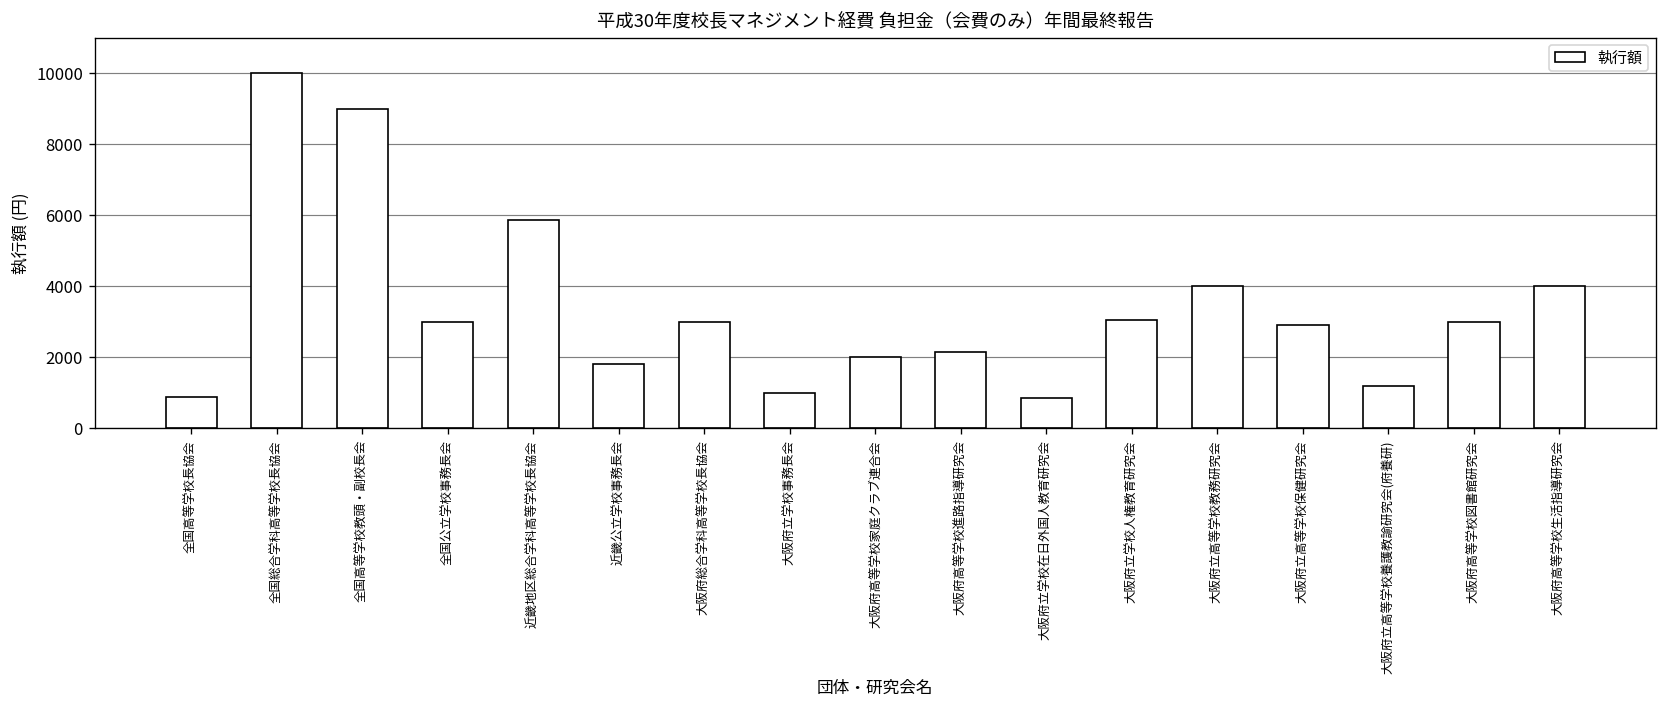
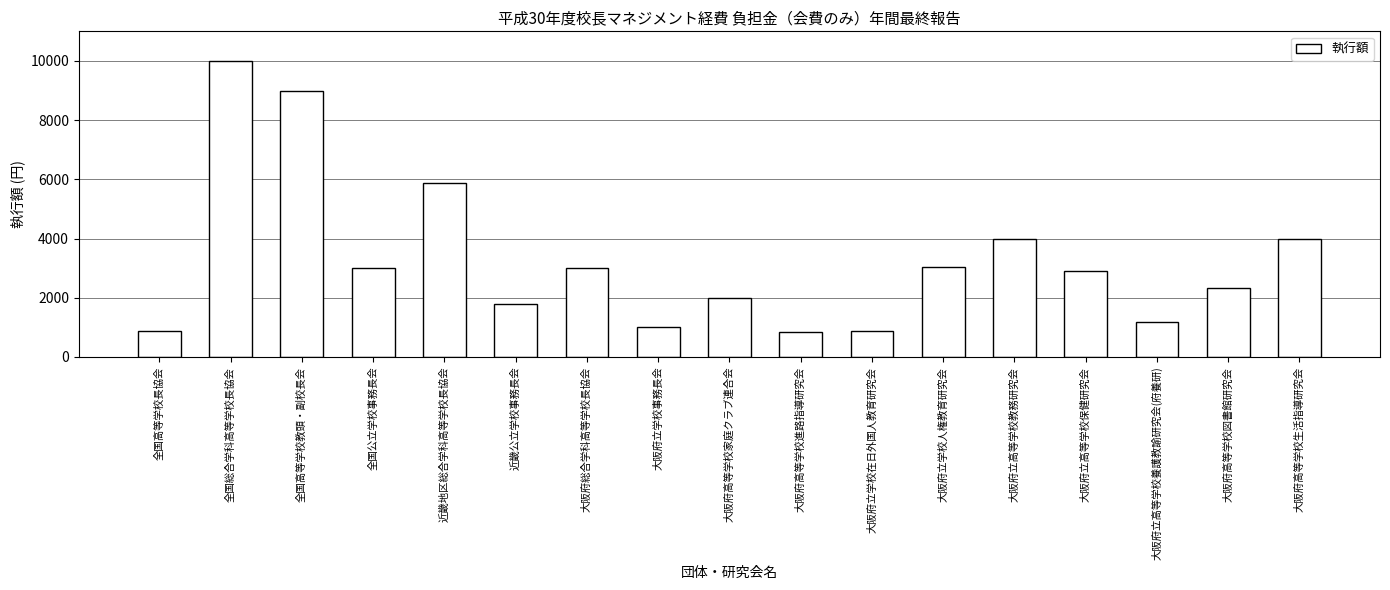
大阪府高等学校進路指導研究会: 2200 -> 800
大阪府高等学校図書館研究会: 3000 -> 2300
